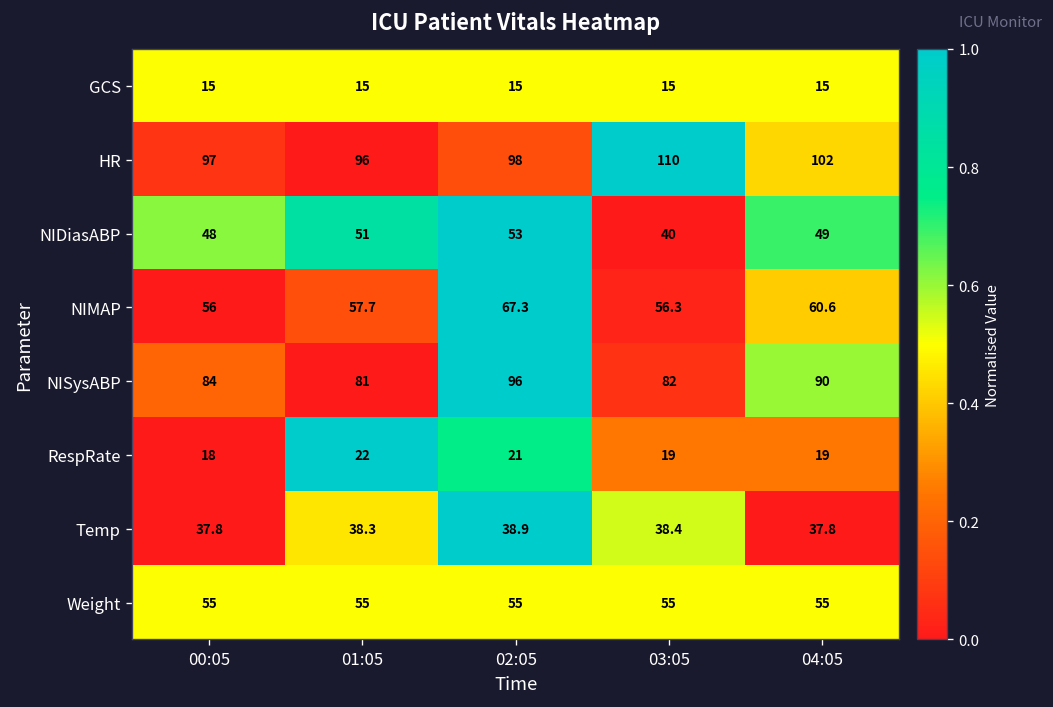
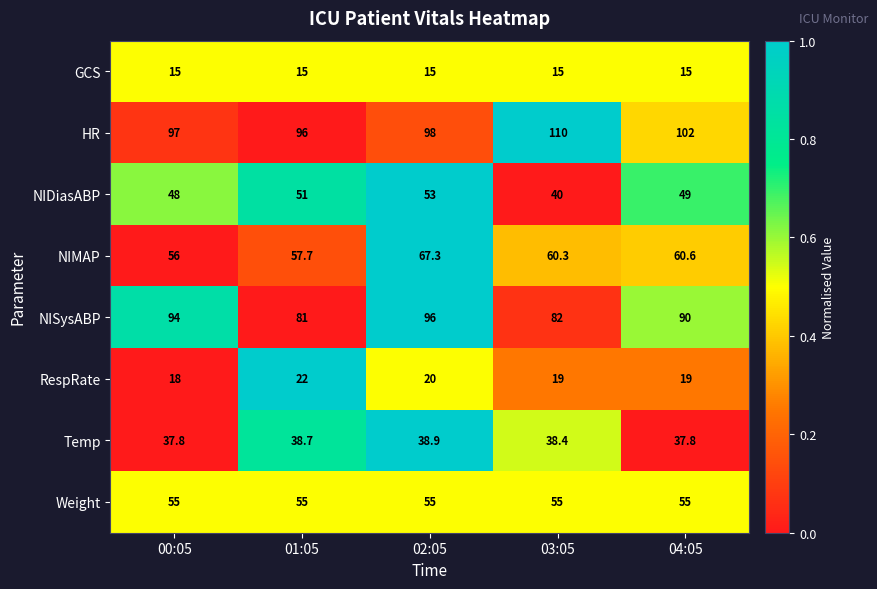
NIMAP, 03:05: 56.3 -> 60.3
NISysABP, 00:05: 84 -> 94
RespRate, 02:05: 21 -> 20
Temp, 01:05: 38.3 -> 38.7
